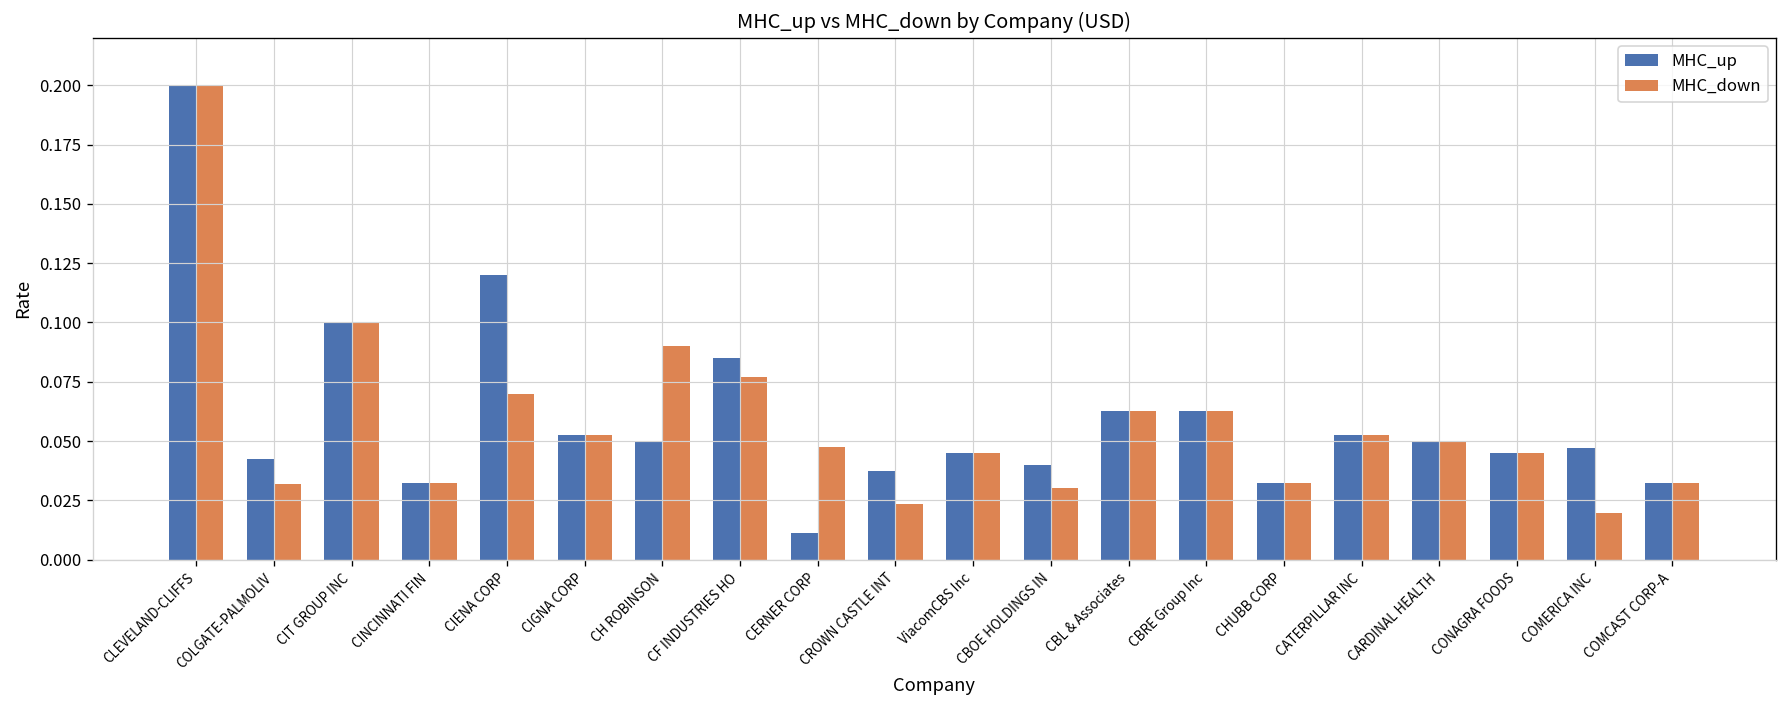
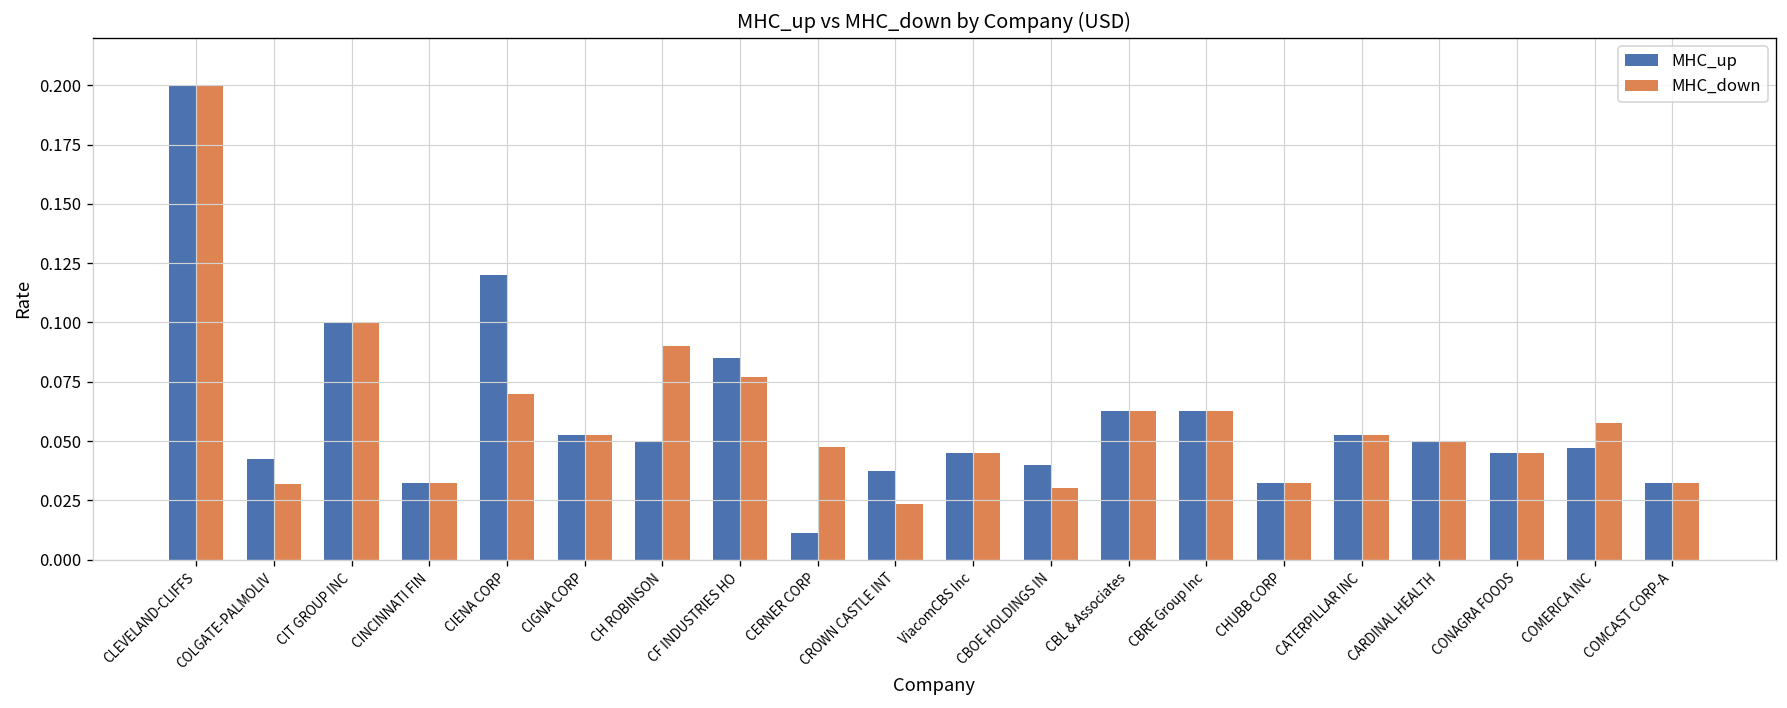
MHC_down, COMERICA INC: 0.020 -> 0.058
